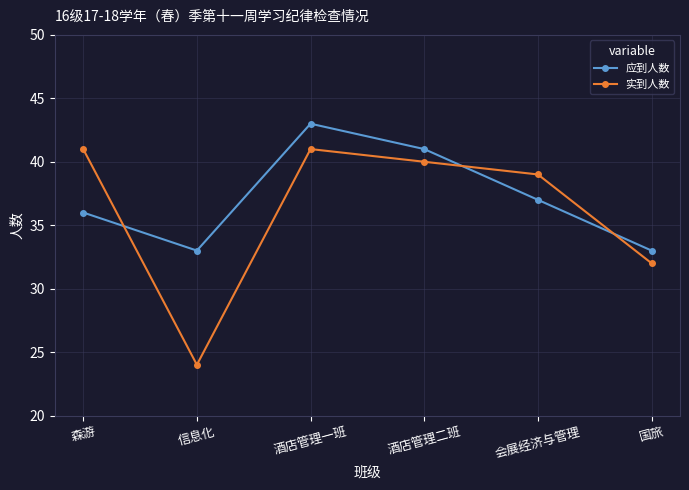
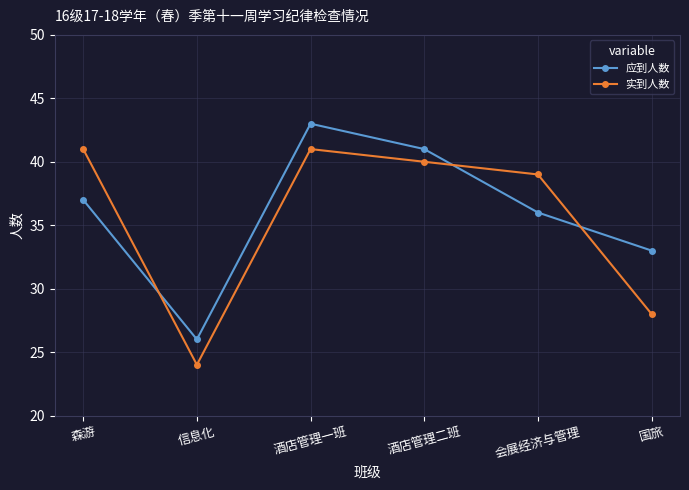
应到人数, 森游: 36 -> 37
应到人数, 信息化: 33 -> 26
应到人数, 会展经济与管理: 37 -> 36
实到人数, 国旅: 32 -> 28
